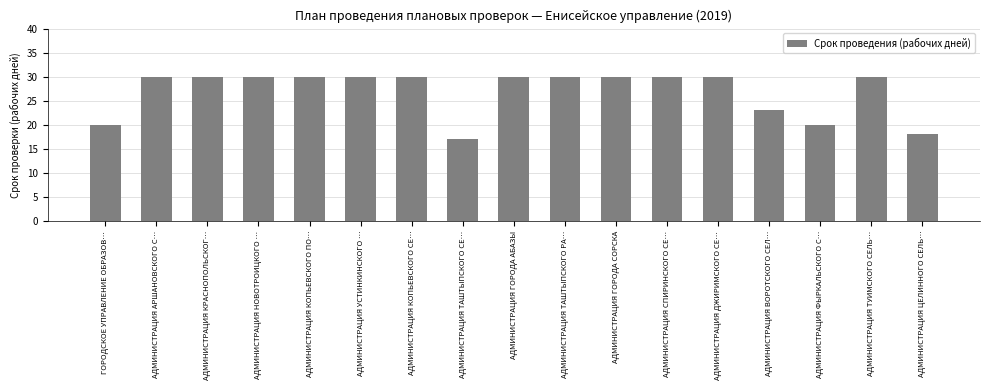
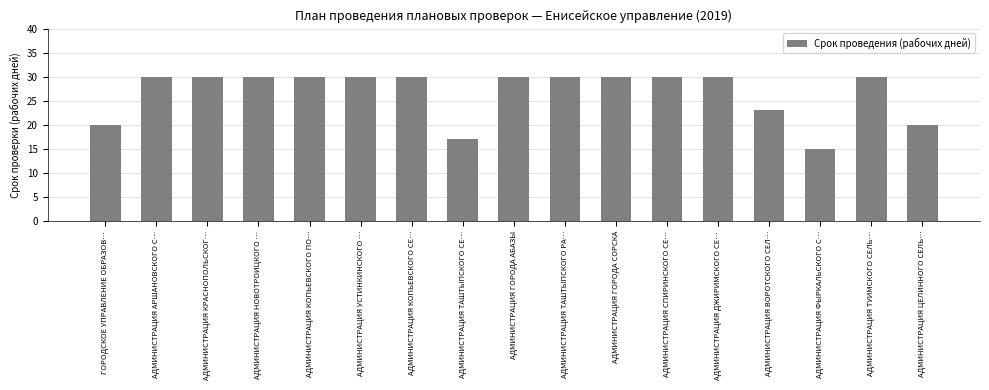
АДМИНИСТРАЦИЯ ФЫРКАЛЬСКОГО С…: 20 -> 15
АДМИНИСТРАЦИЯ ЦЕЛИННОГО СЕЛЬ…: 18 -> 20
